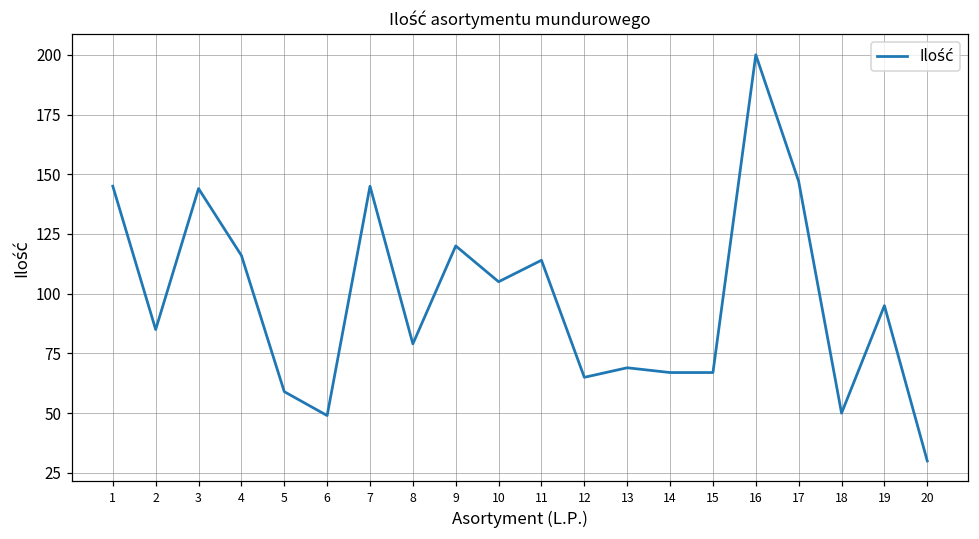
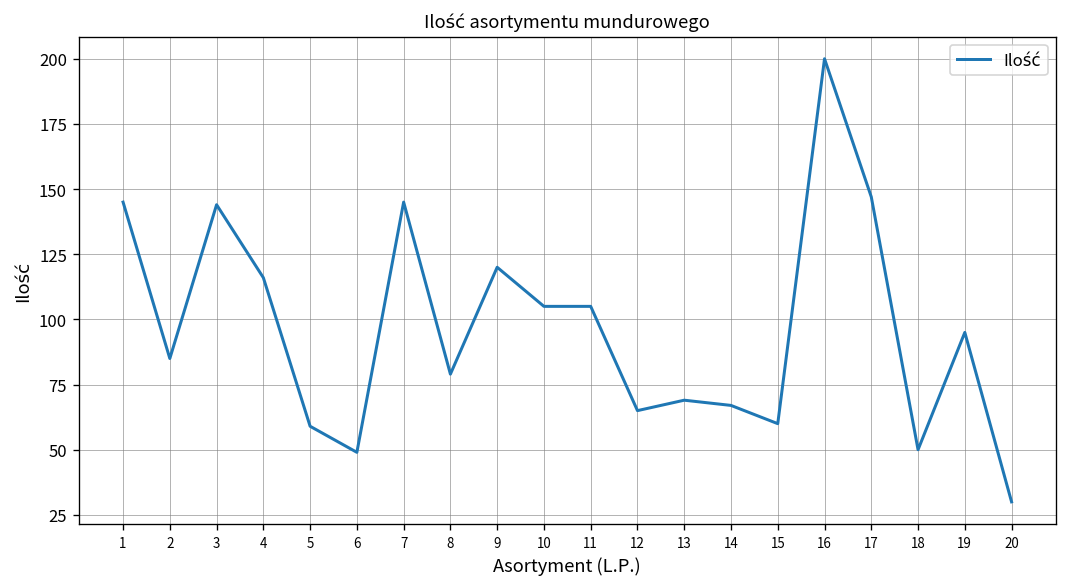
11: 114 -> 105
15: 67 -> 60
